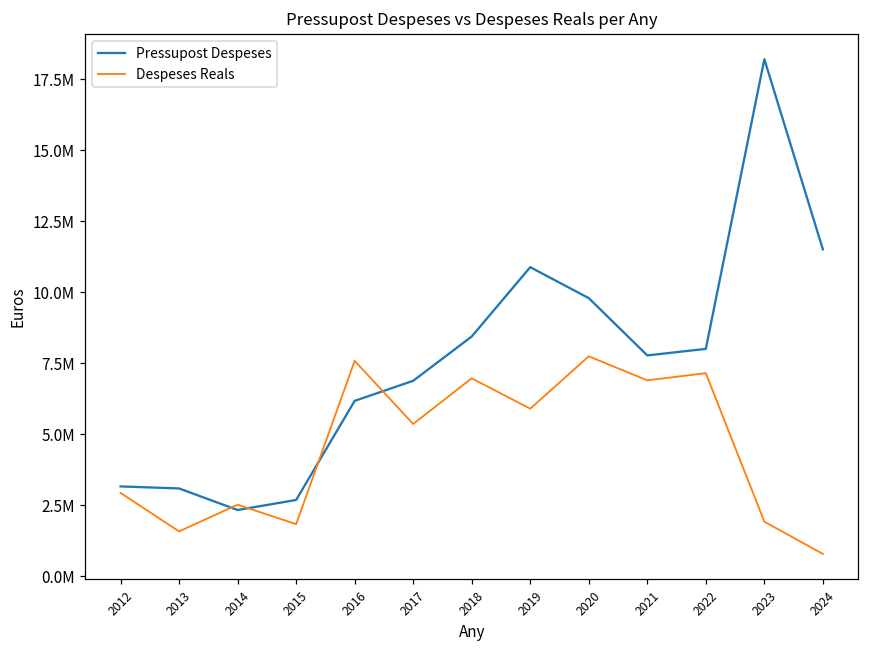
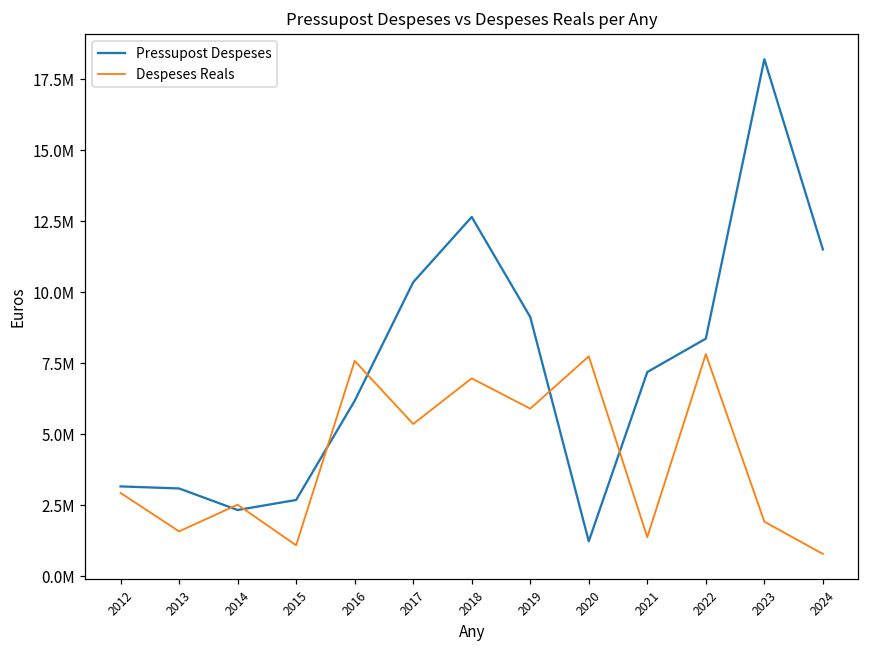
Despeses Reals, 2015: 1800000 -> 1100000
Pressupost Despeses, 2017: 6900000 -> 10400000
Pressupost Despeses, 2018: 8400000 -> 12700000
Pressupost Despeses, 2019: 10900000 -> 9100000
Pressupost Despeses, 2020: 9800000 -> 1200000
Pressupost Despeses, 2021: 7800000 -> 7200000
Despeses Reals, 2021: 6900000 -> 1400000
Pressupost Despeses, 2022: 8000000 -> 8400000
Despeses Reals, 2022: 7200000 -> 7800000
